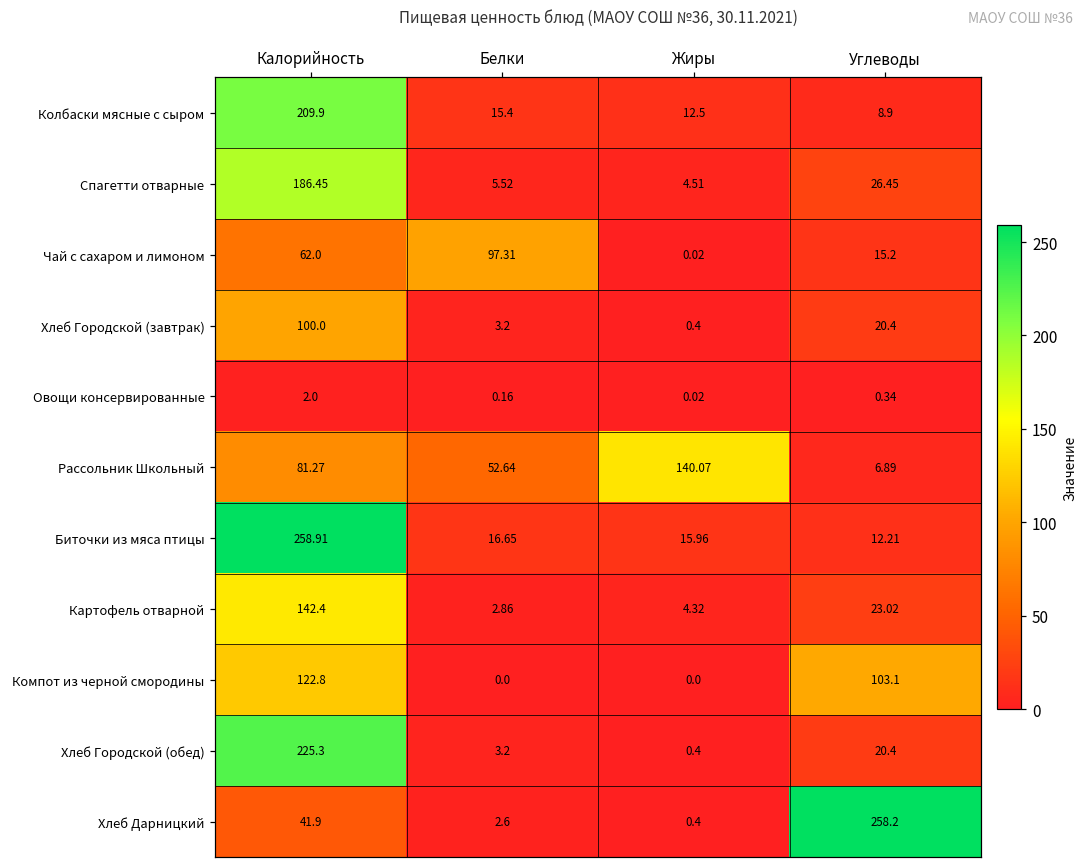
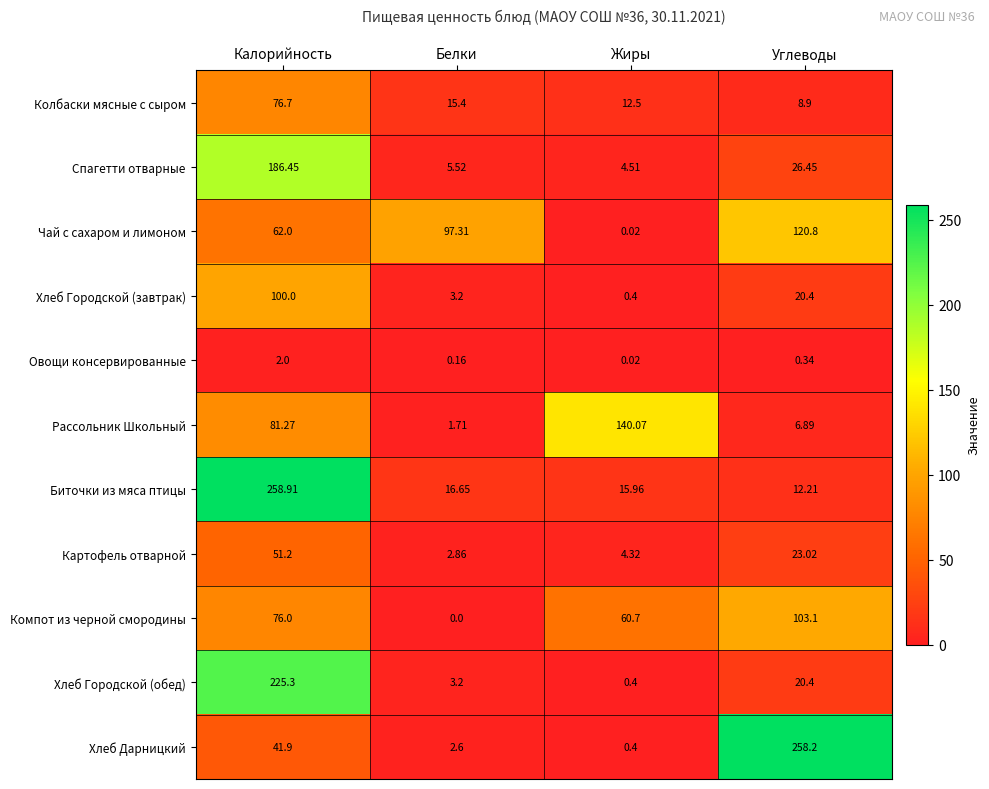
Колбаски мясные с сыром, Калорийность: 209.9 -> 76.7
Чай с сахаром и лимоном, Углеводы: 15.2 -> 120.8
Рассольник Школьный, Белки: 52.64 -> 1.71
Картофель отварной, Калорийность: 142.4 -> 51.2
Компот из черной смородины, Калорийность: 122.8 -> 76.0
Компот из черной смородины, Жиры: 0.0 -> 60.7
